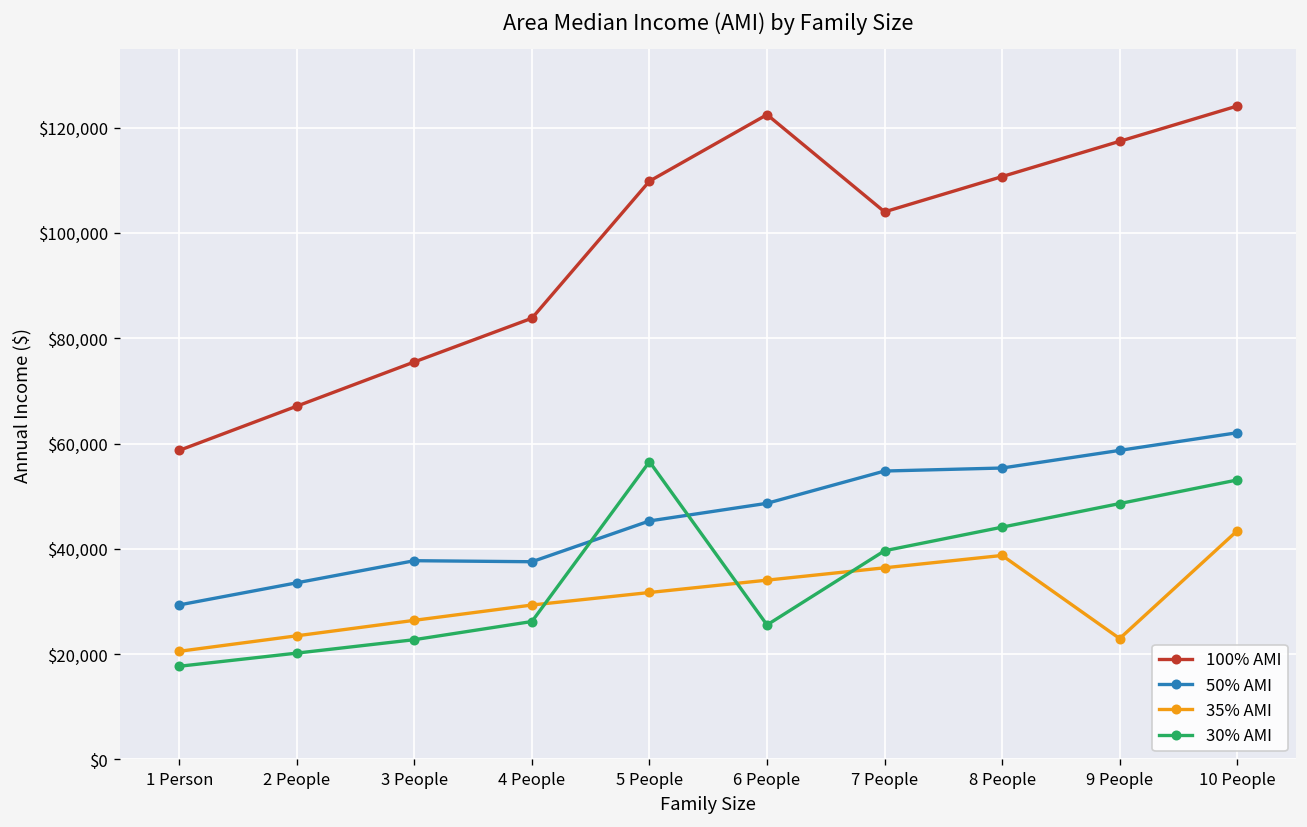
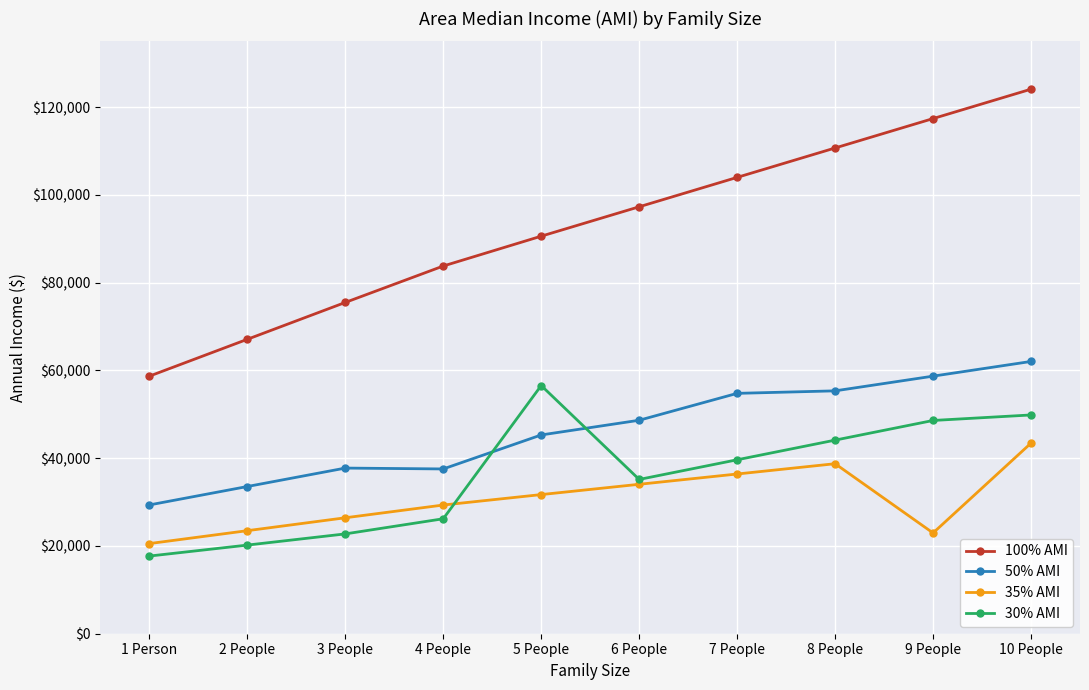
100% AMI, 5 People: $110,000 -> $91,000
100% AMI, 6 People: $122,000 -> $97,000
30% AMI, 6 People: $26,000 -> $35,000
30% AMI, 10 People: $53,000 -> $50,000
